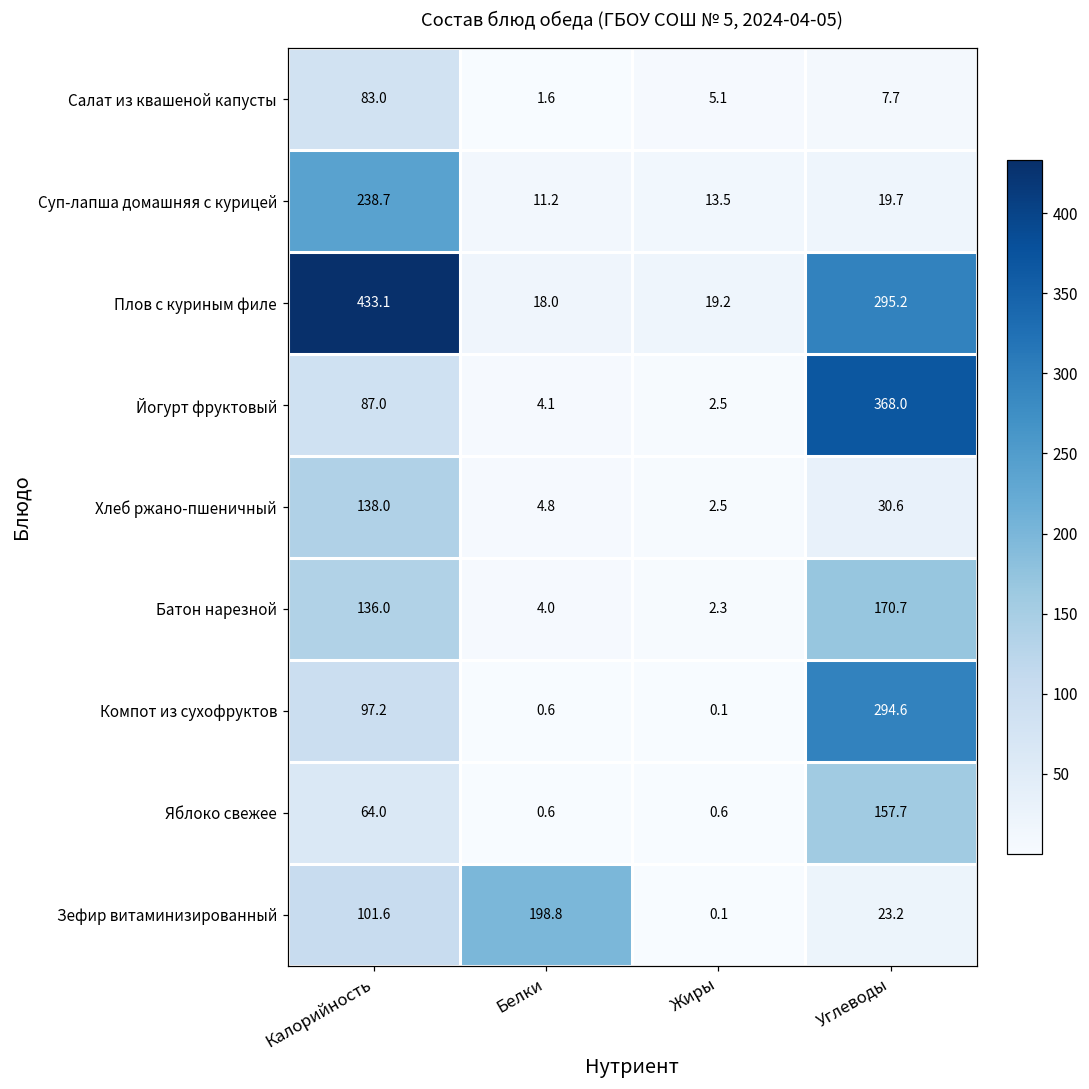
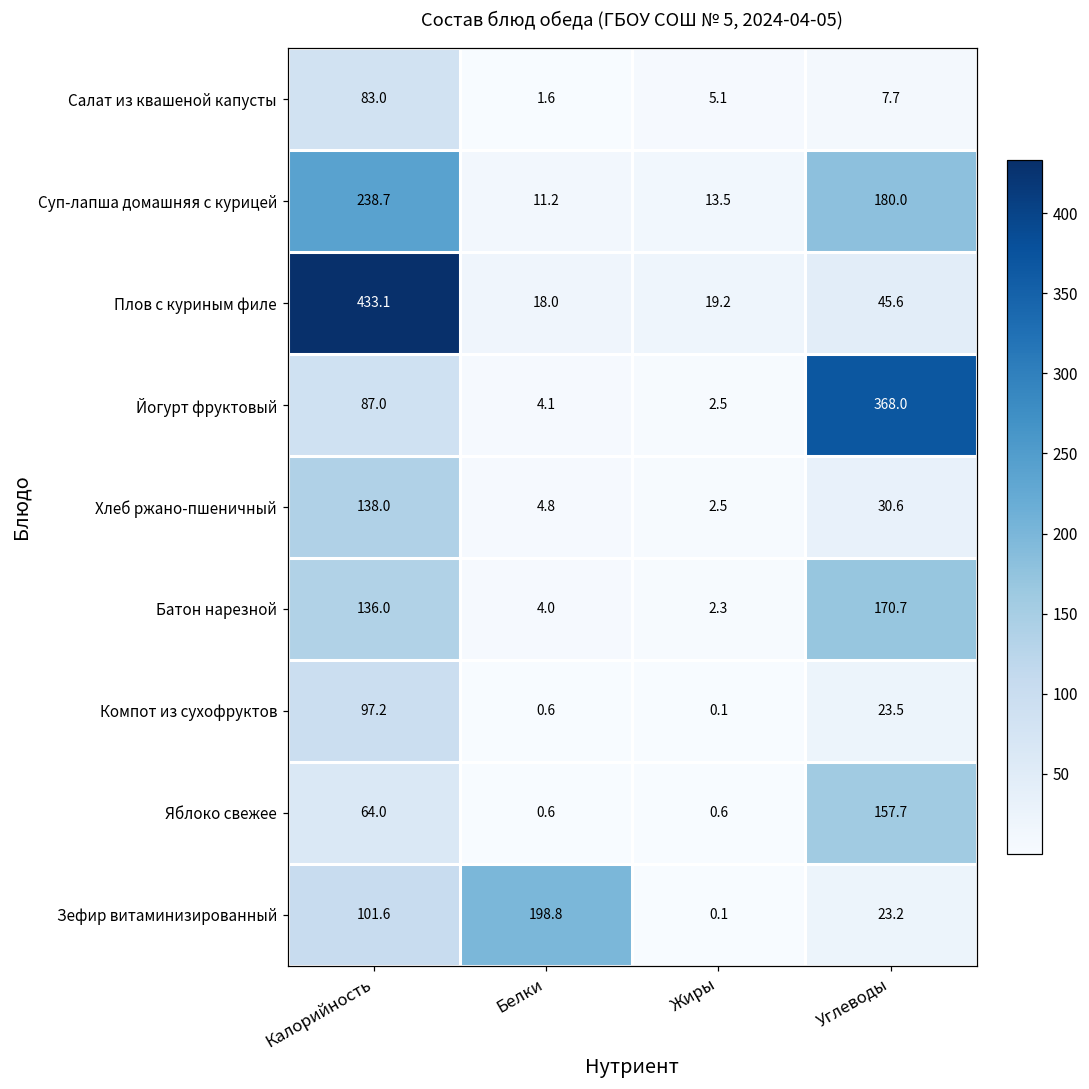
Суп-лапша домашняя с курицей, Углеводы: 19.7 -> 180.0
Плов с куриным филе, Углеводы: 295.2 -> 45.6
Компот из сухофруктов, Углеводы: 294.6 -> 23.5
